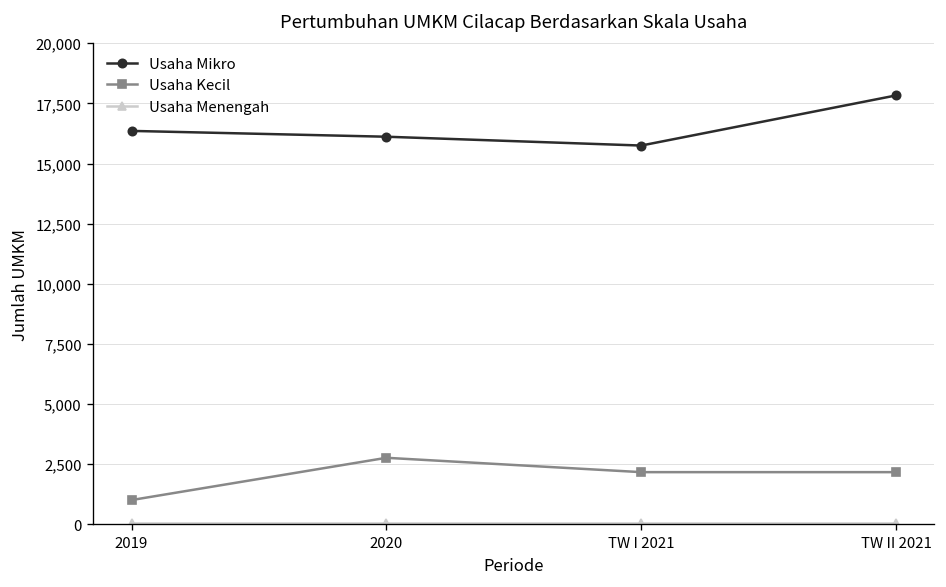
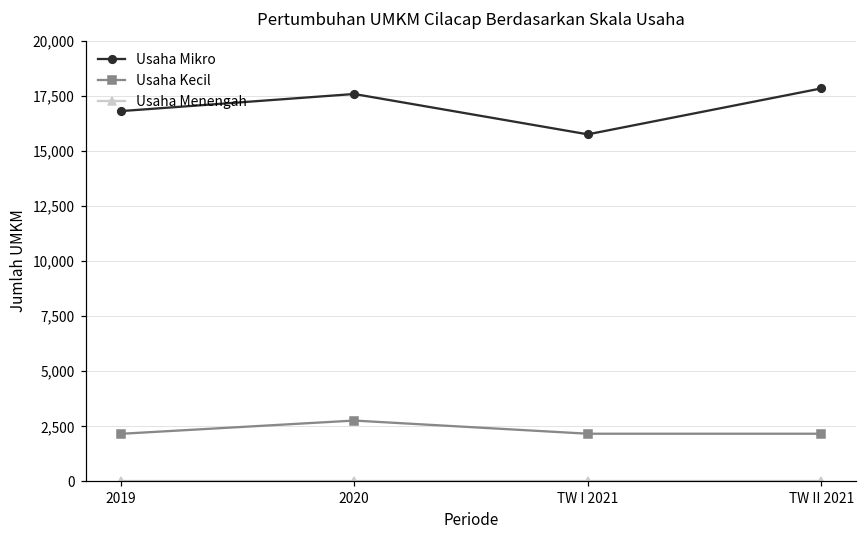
Usaha Mikro, 2019: 16,400 -> 16,800
Usaha Kecil, 2019: 1,000 -> 2,200
Usaha Mikro, 2020: 16,100 -> 17,600
